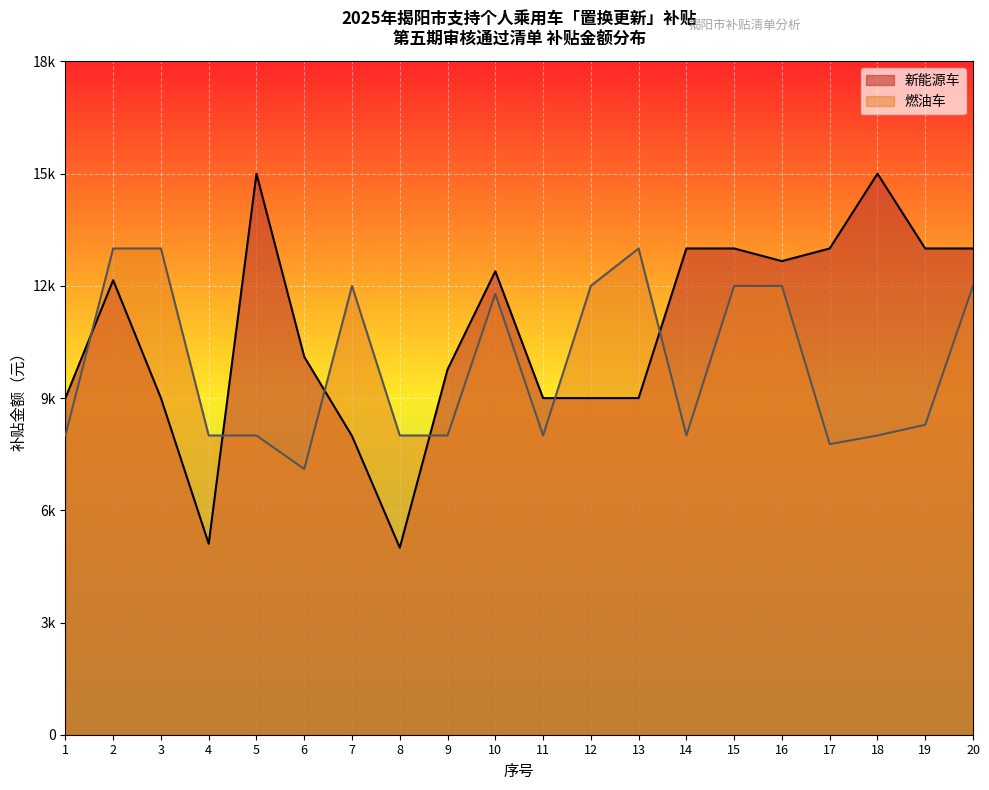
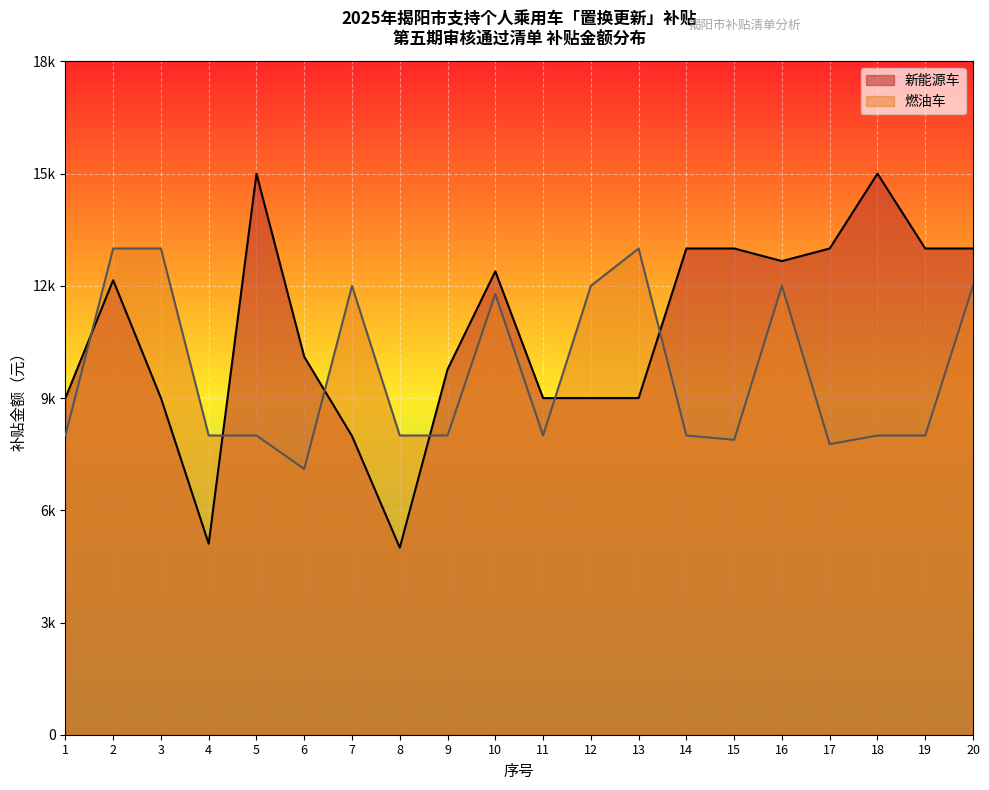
燃油车, 15: 12000 -> 7900
燃油车, 19: 8300 -> 8000
